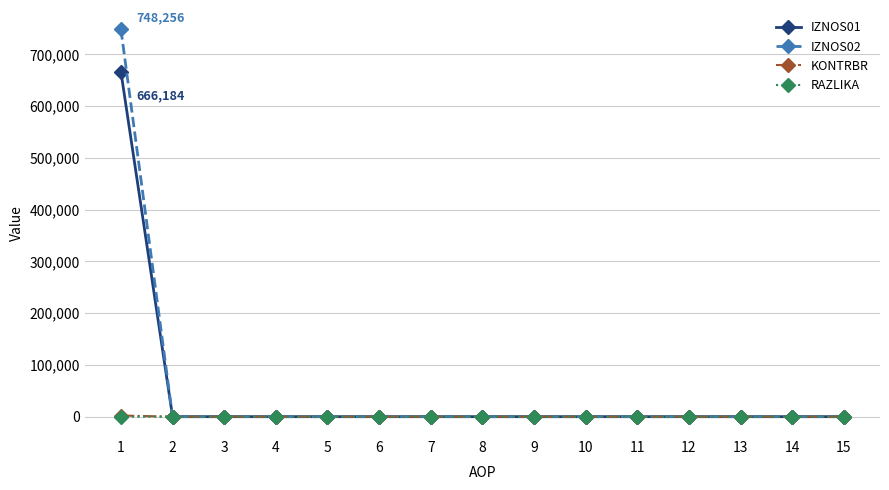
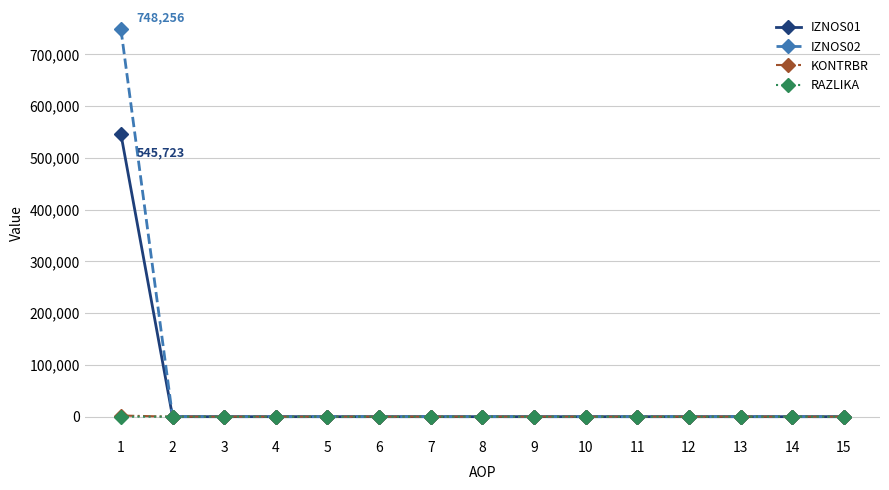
IZNOS01, 1: 666,184 -> 545,723
